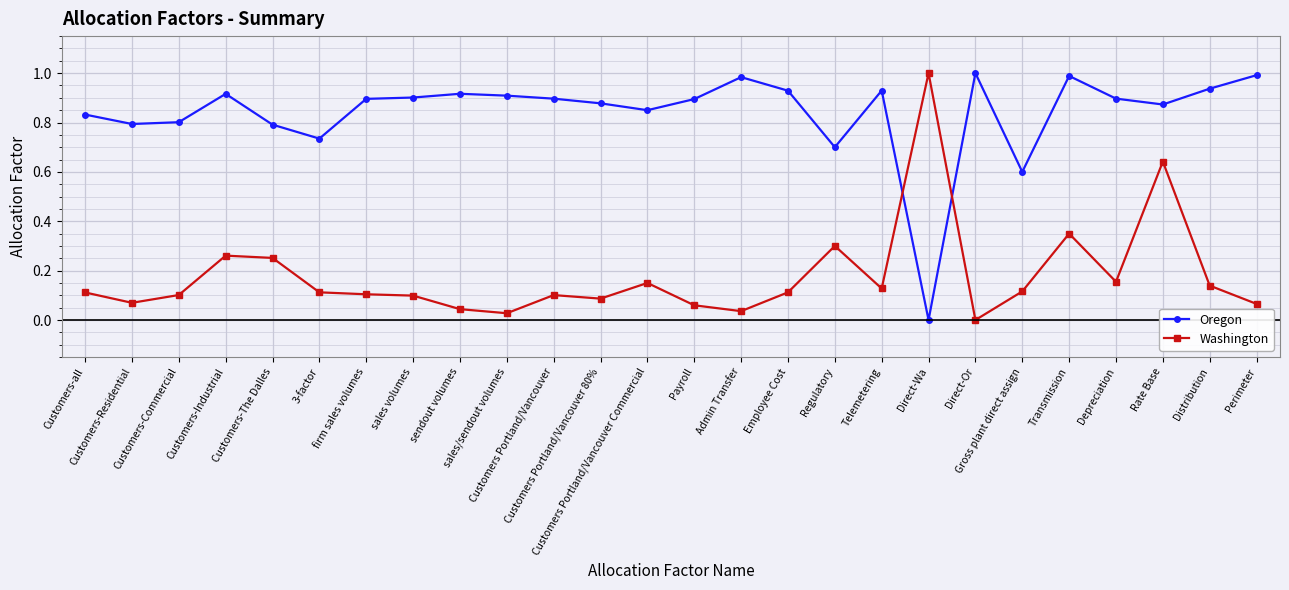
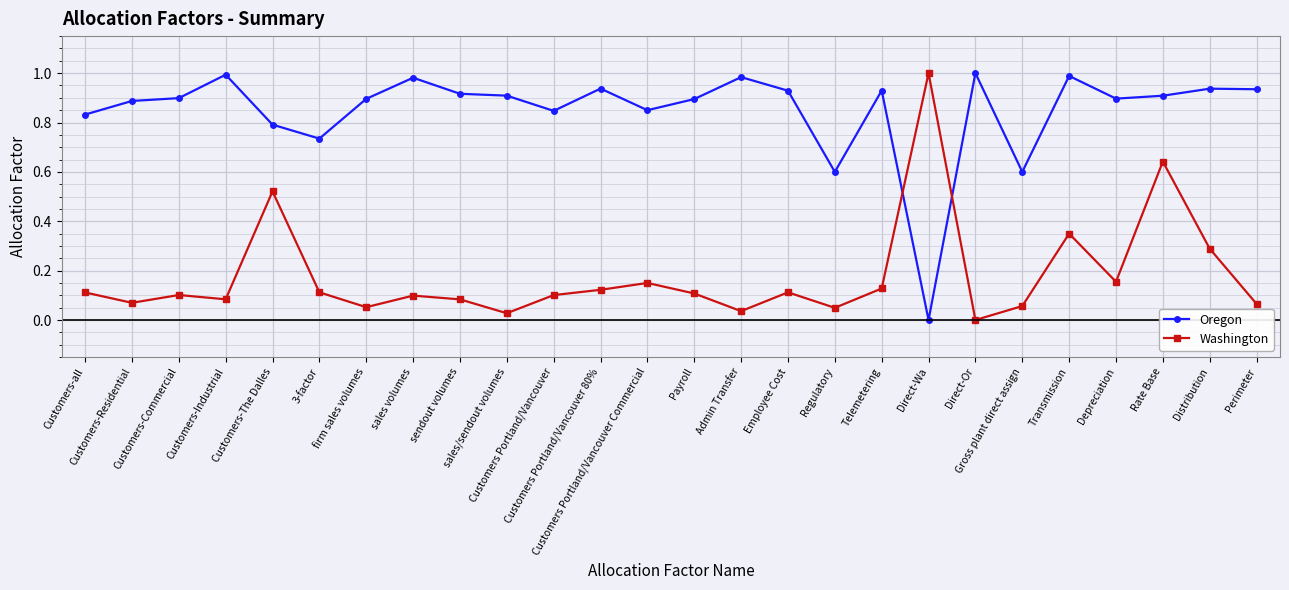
Oregon, Customers-Residential: 0.79 -> 0.89
Oregon, Customers-Commercial: 0.80 -> 0.90
Oregon, Customers-Industrial: 0.92 -> 0.99
Washington, Customers-Industrial: 0.26 -> 0.08
Washington, Customers-The Dalles: 0.25 -> 0.52
Washington, firm sales volumes: 0.10 -> 0.05
Oregon, sales volumes: 0.90 -> 0.98
Washington, sendout volumes: 0.04 -> 0.08
Oregon, Customers Portland/Vancouver: 0.90 -> 0.85
Oregon, Customers Portland/Vancouver 80%: 0.88 -> 0.94
Washington, Customers Portland/Vancouver 80%: 0.09 -> 0.12
Washington, Payroll: 0.06 -> 0.11
Oregon, Regulatory: 0.7 -> 0.6
Washington, Regulatory: 0.30 -> 0.05
Washington, Gross plant direct assign: 0.12 -> 0.06
Oregon, Rate Base: 0.87 -> 0.91
Washington, Distribution: 0.14 -> 0.29
Oregon, Perimeter: 0.99 -> 0.93
